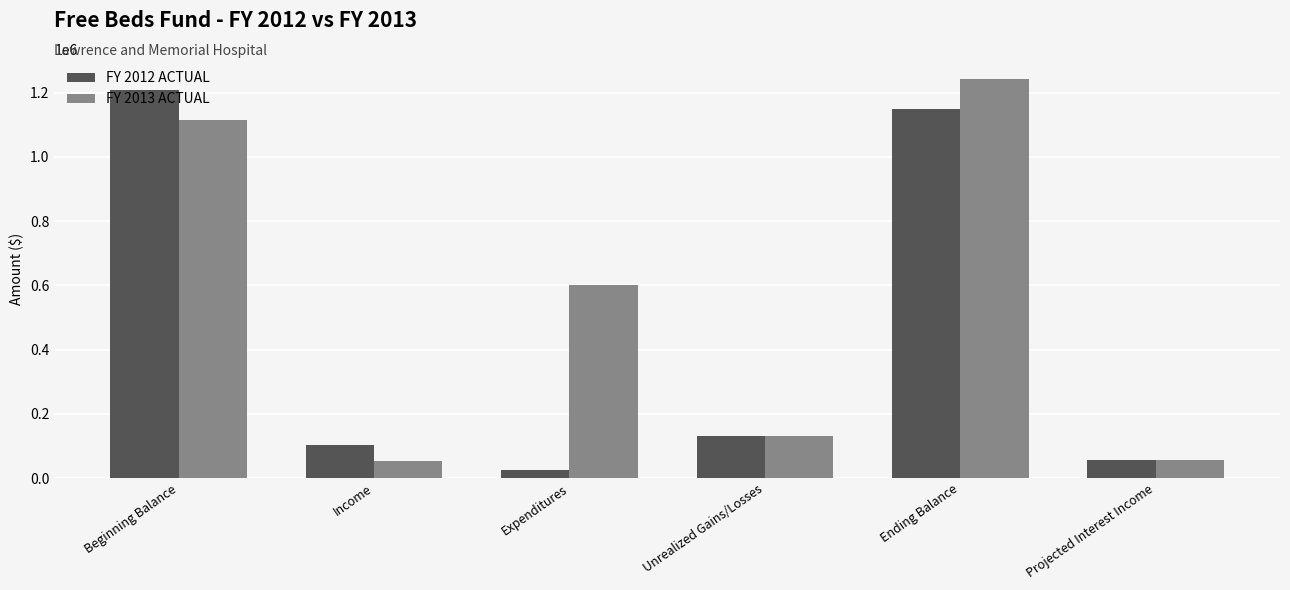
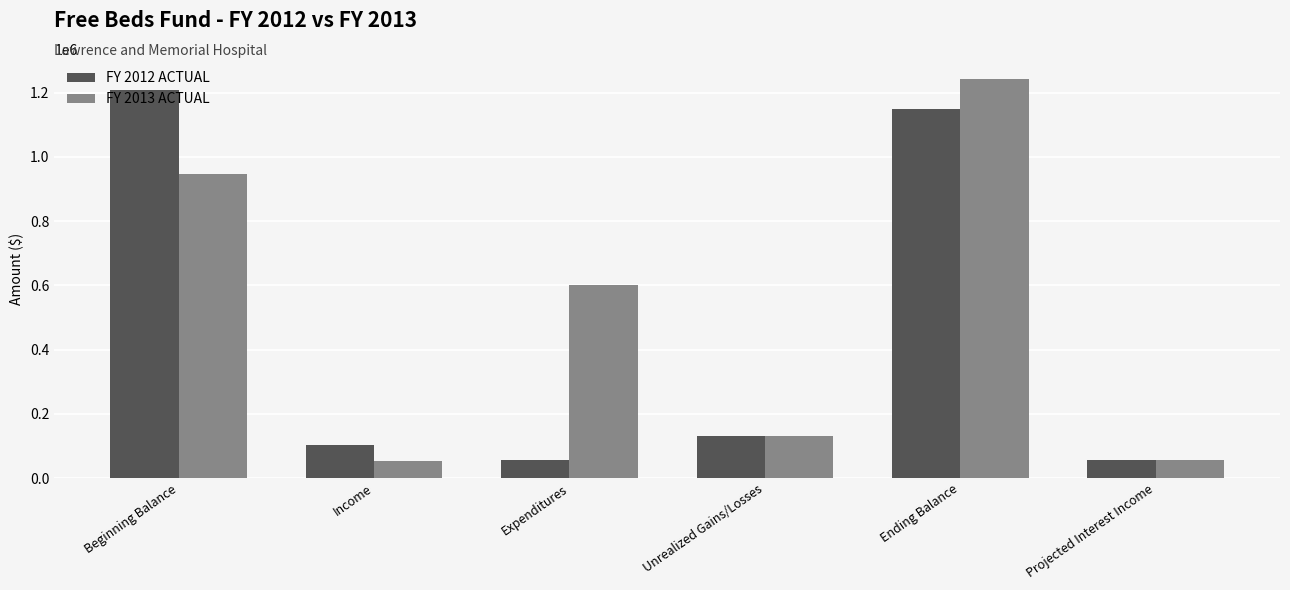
FY 2013 ACTUAL, Beginning Balance: 1110000 -> 950000
FY 2012 ACTUAL, Expenditures: 30000 -> 60000
